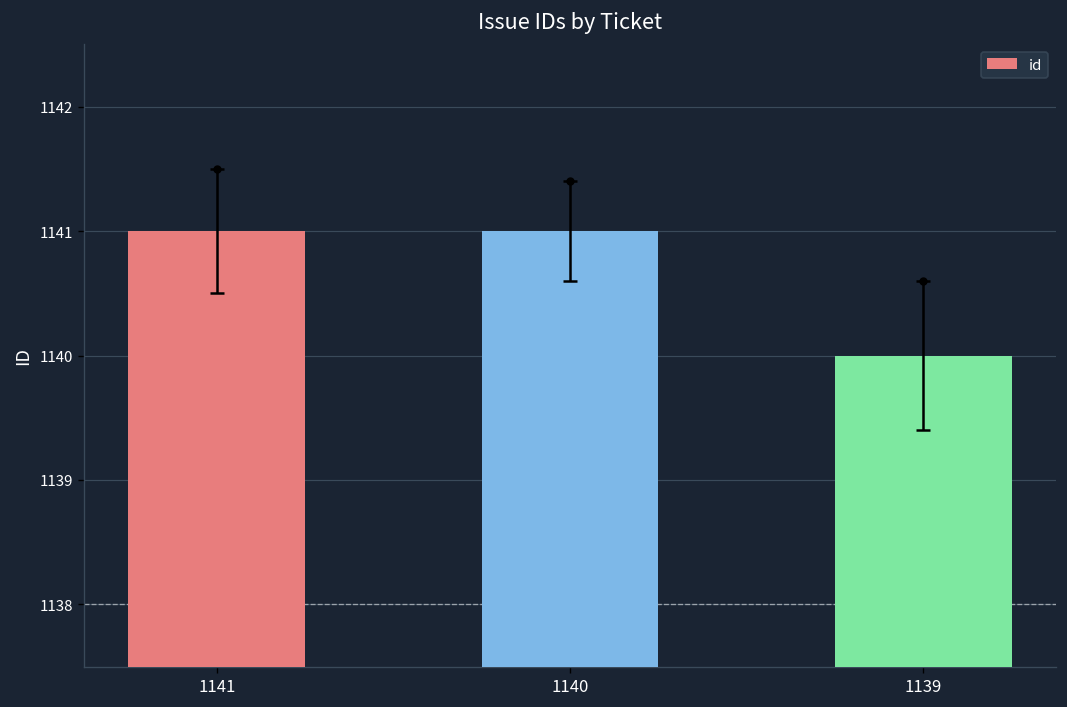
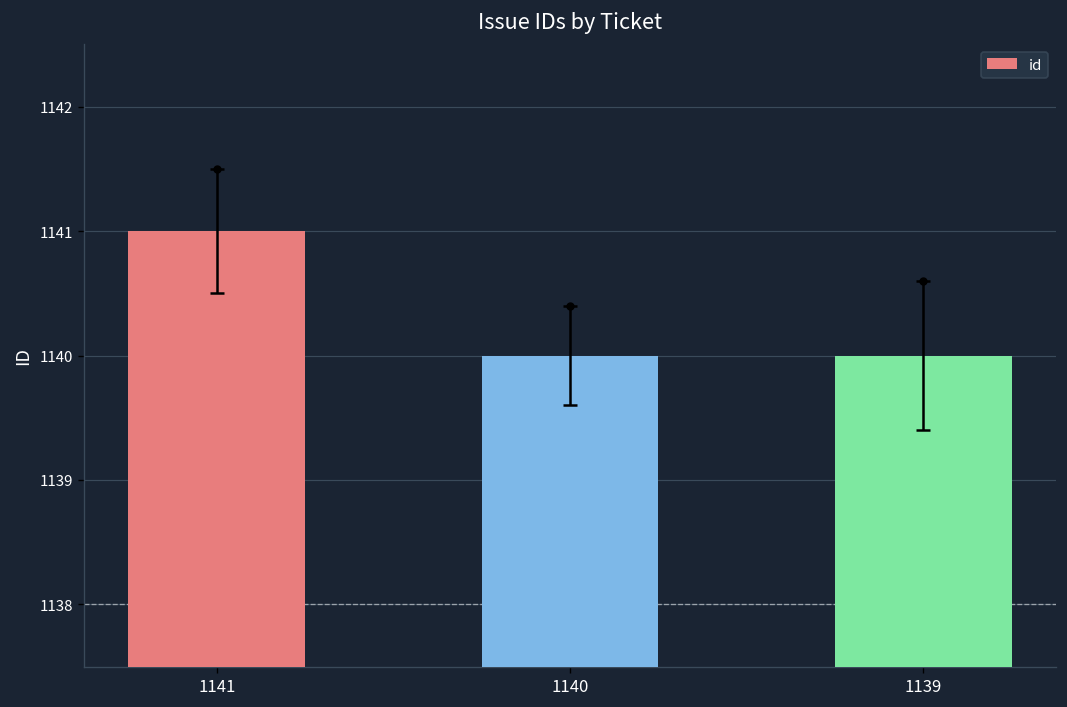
id, 1140: 1141 -> 1140
